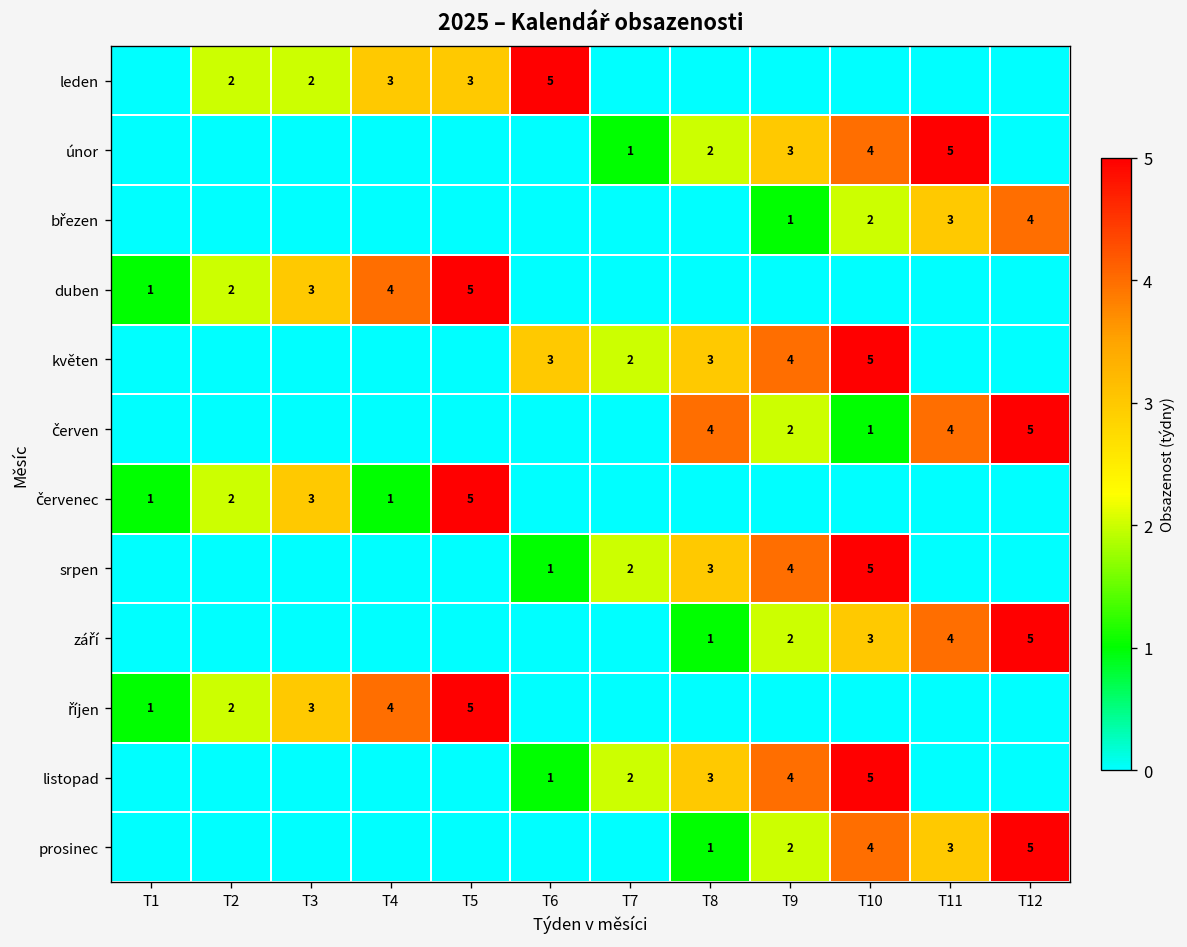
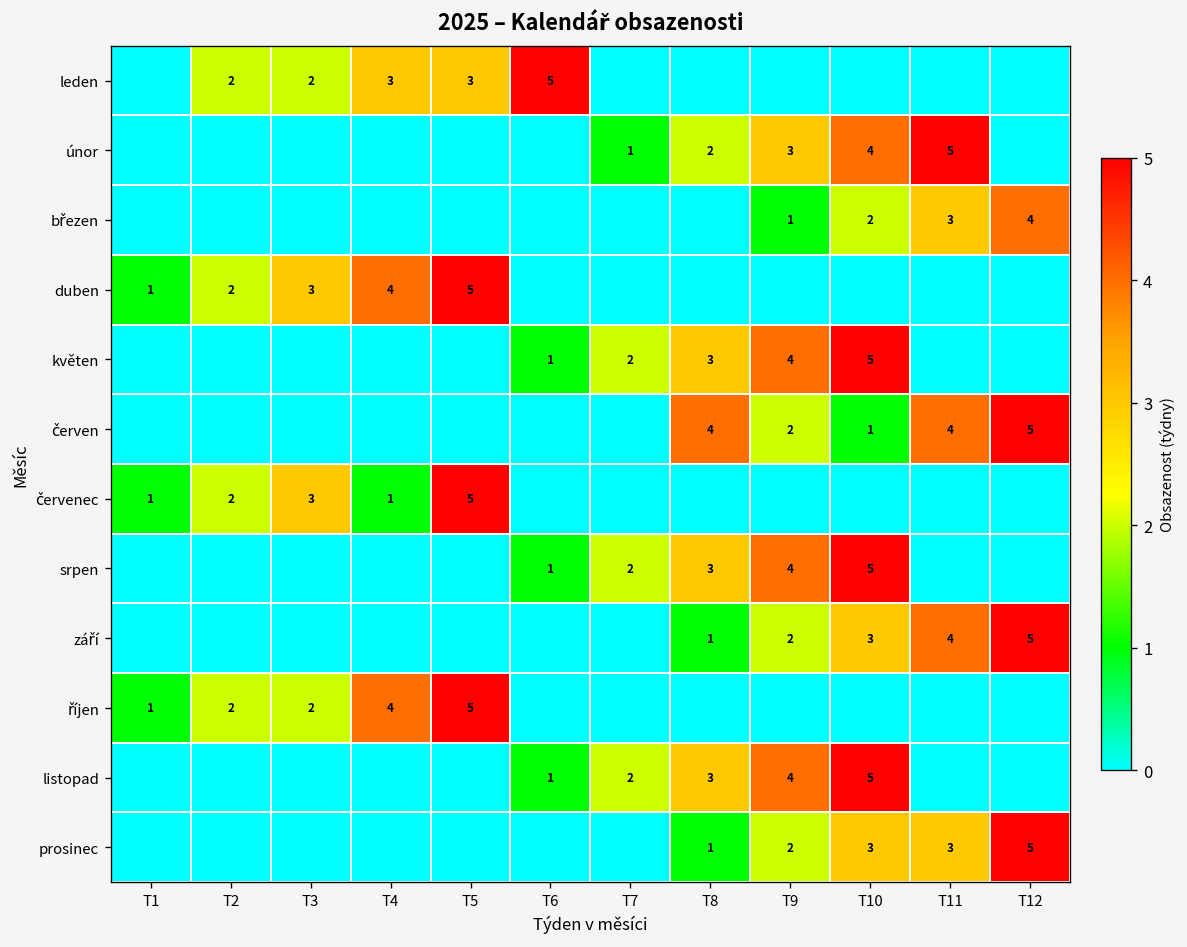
květen, T6: 3 -> 1
říjen, T3: 3 -> 2
prosinec, T10: 4 -> 3
